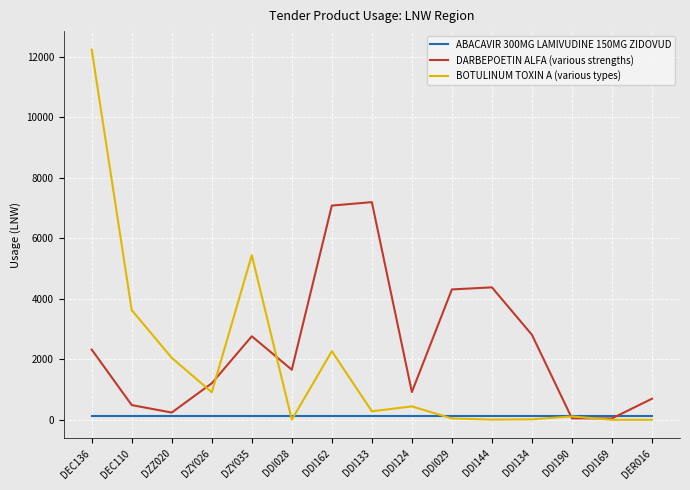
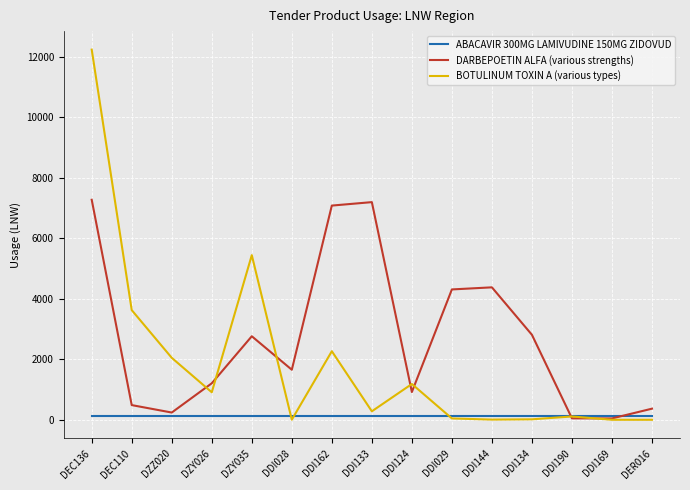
DARBEPOETIN ALFA (various strengths), DEC136: 2300 -> 7300
BOTULINUM TOXIN A (various types), DDI124: 400 -> 1200
DARBEPOETIN ALFA (various strengths), DER016: 700 -> 400
